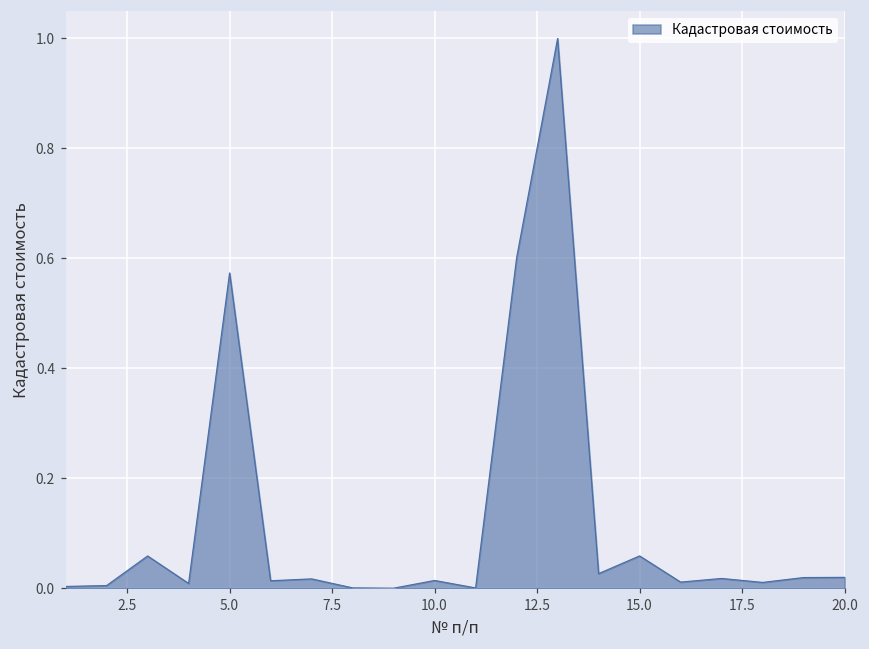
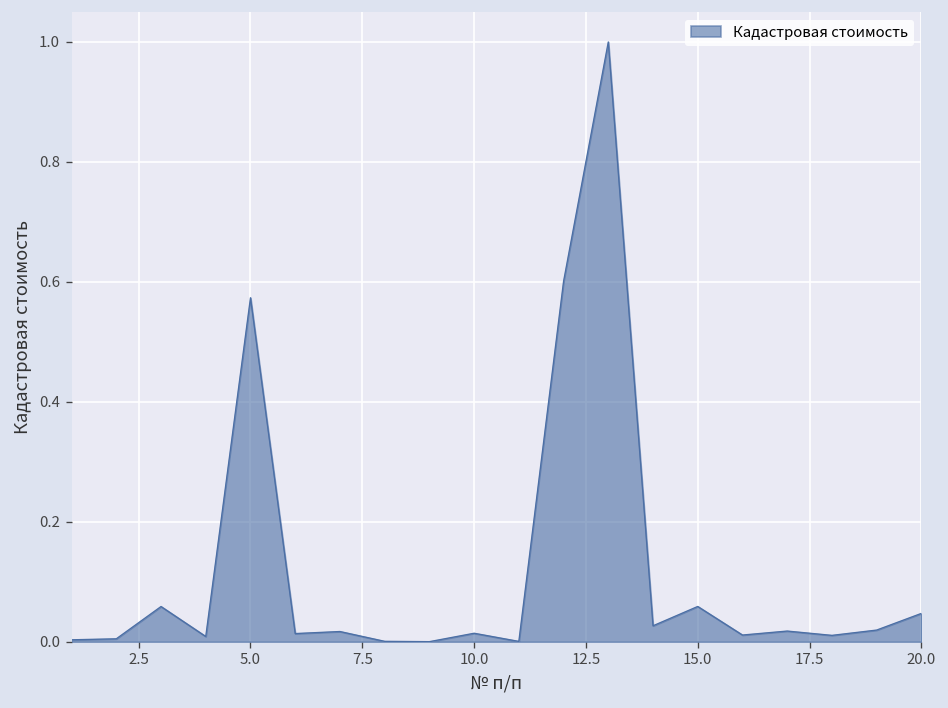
20.0: 0.02 -> 0.05
